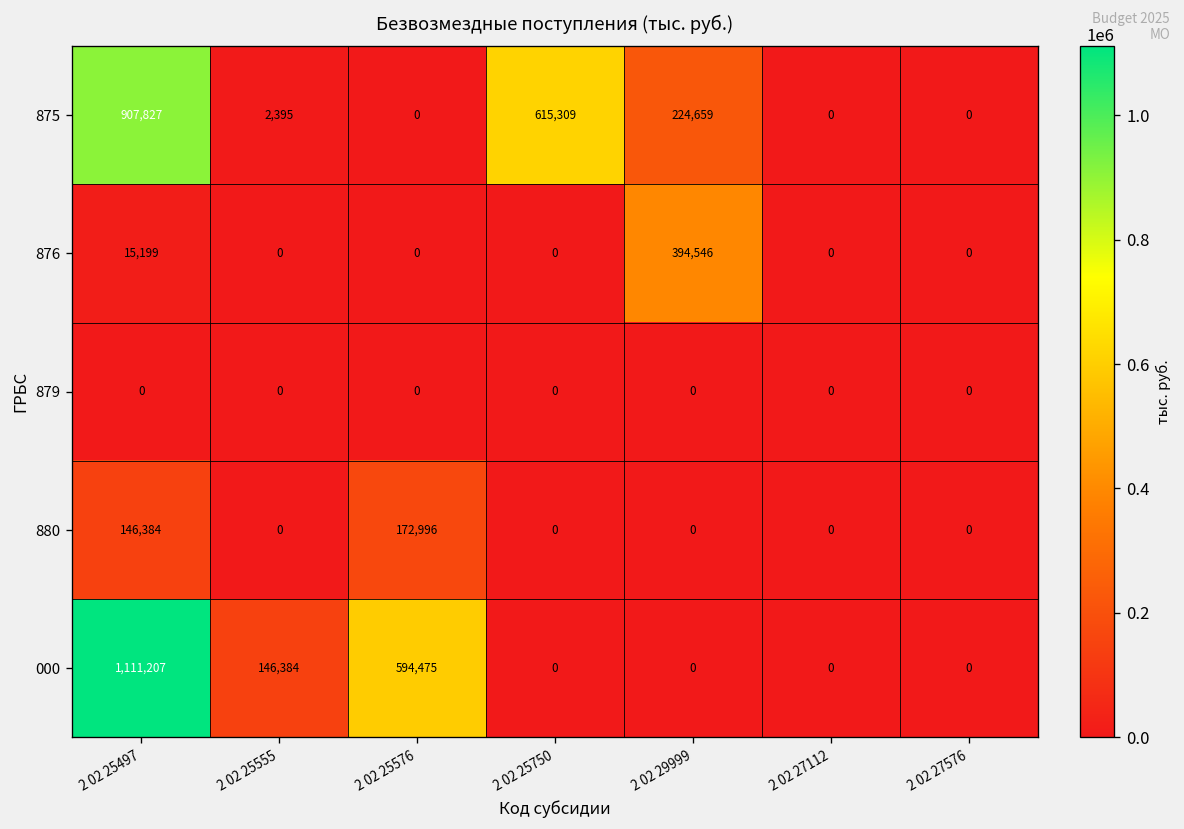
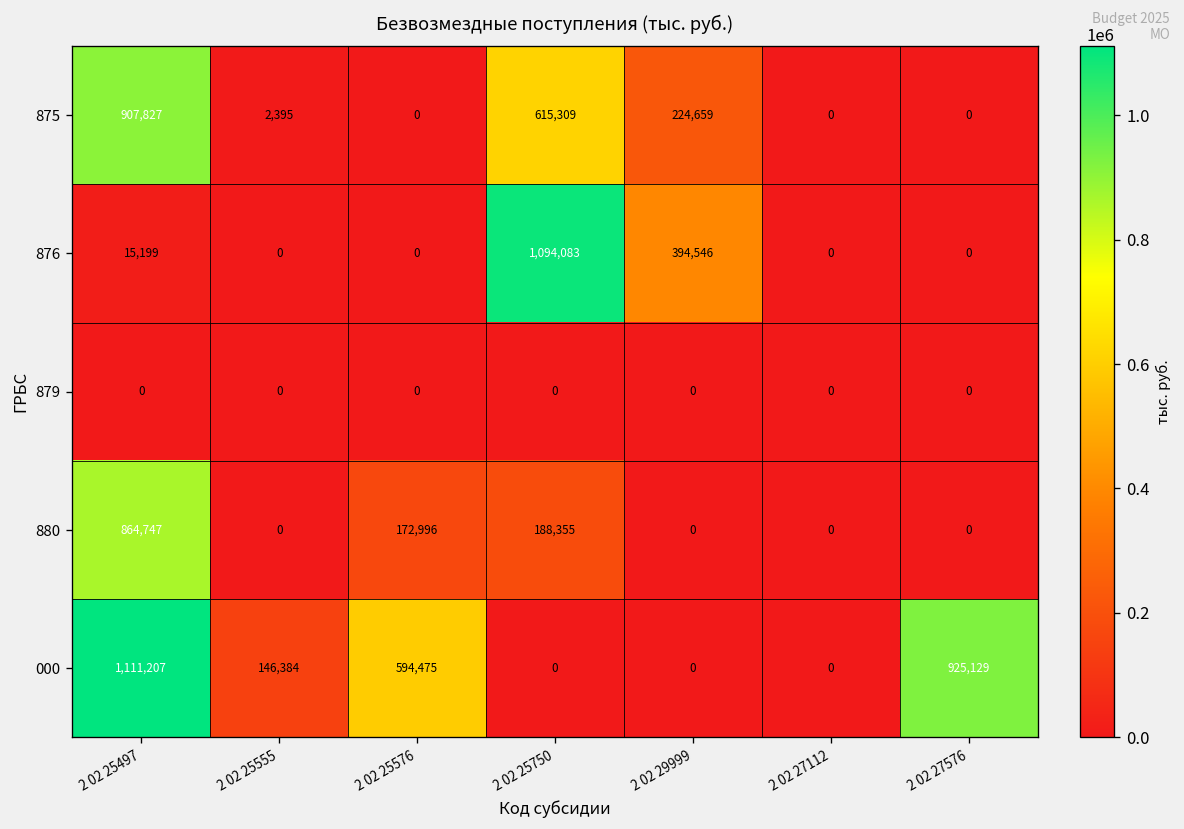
876, 2 02 25750: 0 -> 1,094,083
880, 2 02 25497: 146,384 -> 864,747
880, 2 02 25750: 0 -> 188,355
000, 2 02 27576: 0 -> 925,129
